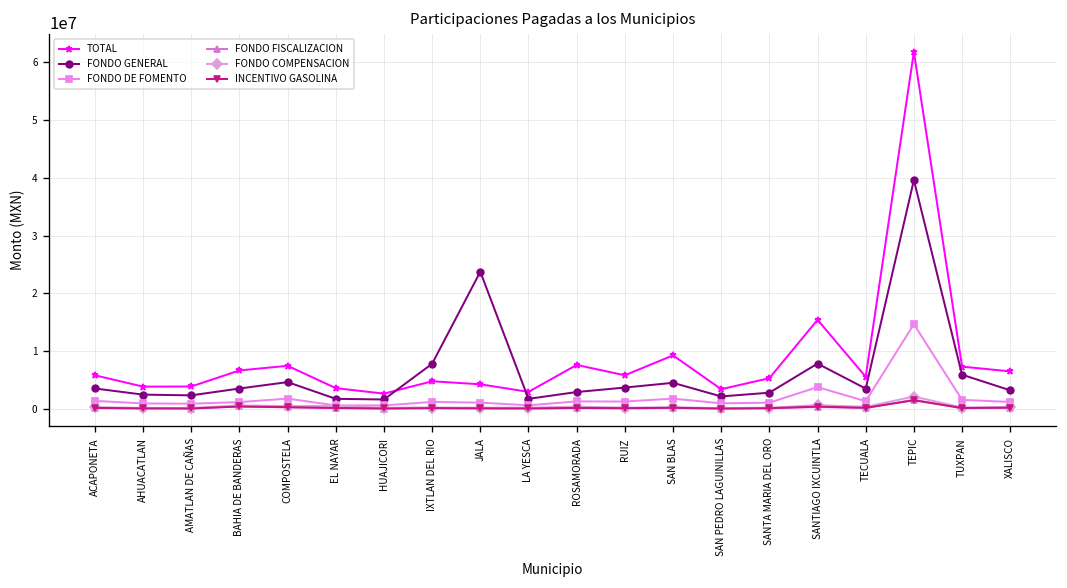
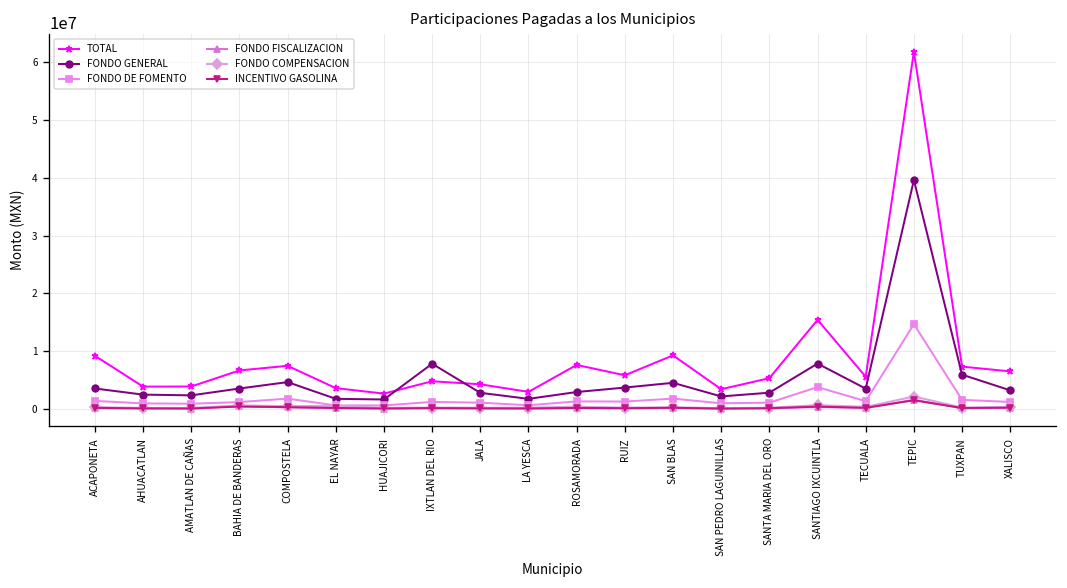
TOTAL, ACAPONETA: 6000000 -> 9000000
FONDO GENERAL, JALA: 24000000 -> 3000000
